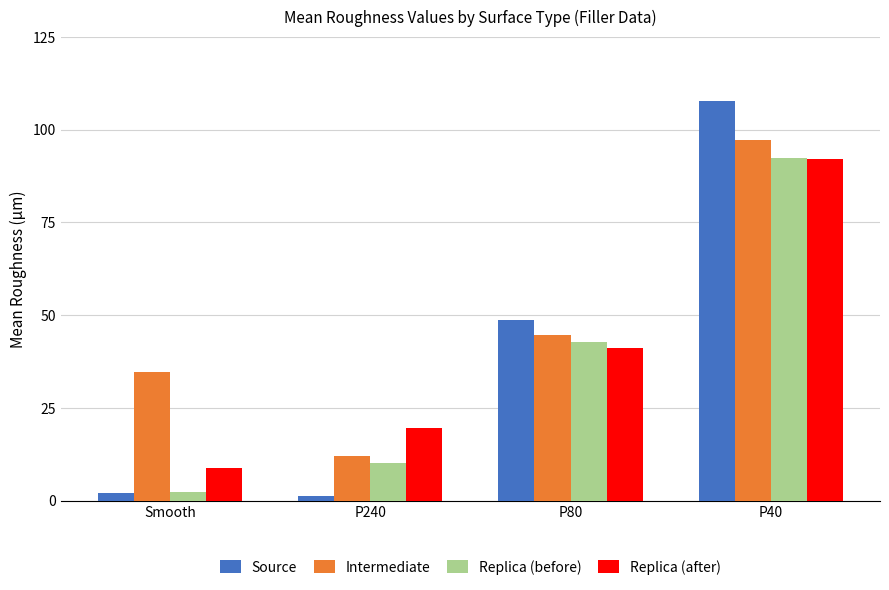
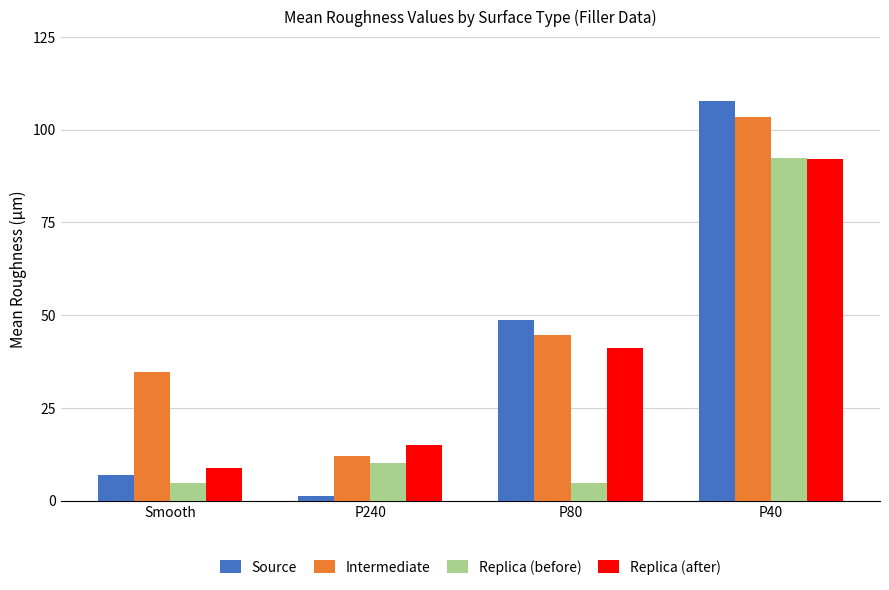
Source, Smooth: 2 -> 7
Replica (before), Smooth: 2 -> 5
Replica (after), P240: 20 -> 15
Replica (before), P80: 43 -> 5
Intermediate, P40: 97 -> 103
